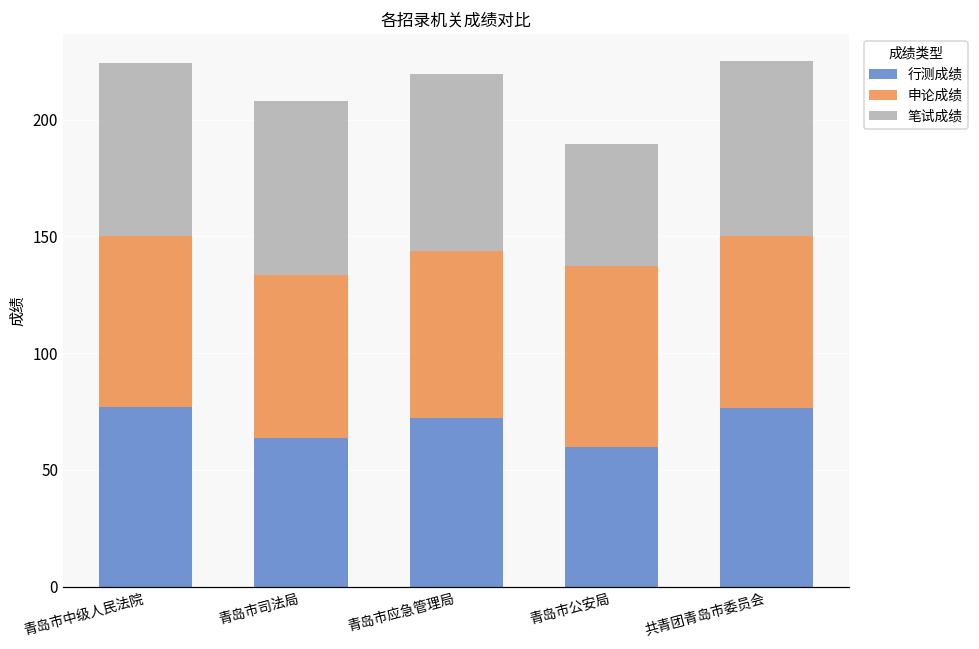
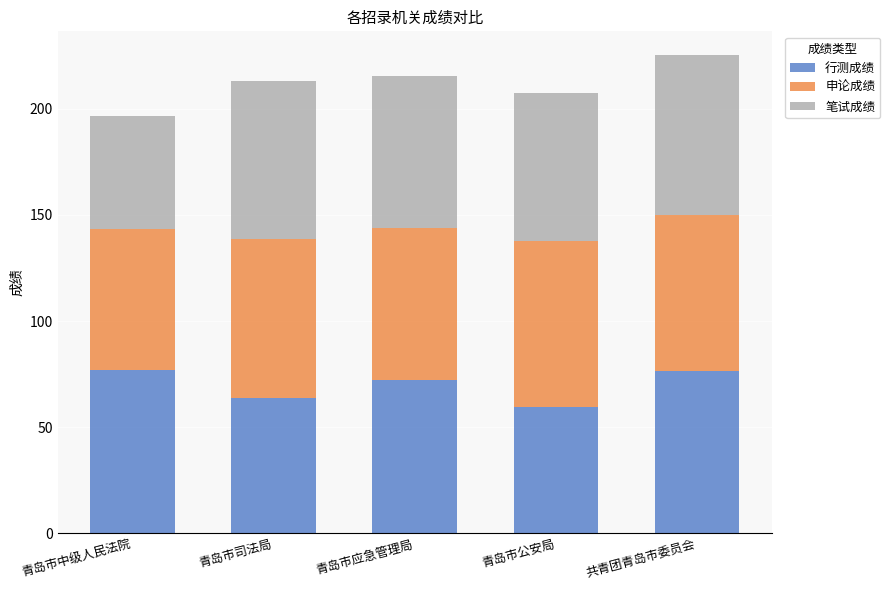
申论成绩, 青岛市中级人民法院: 73 -> 66
笔试成绩, 青岛市中级人民法院: 74 -> 54
申论成绩, 青岛市司法局: 70 -> 75
笔试成绩, 青岛市应急管理局: 76 -> 72
笔试成绩, 青岛市公安局: 52 -> 70
